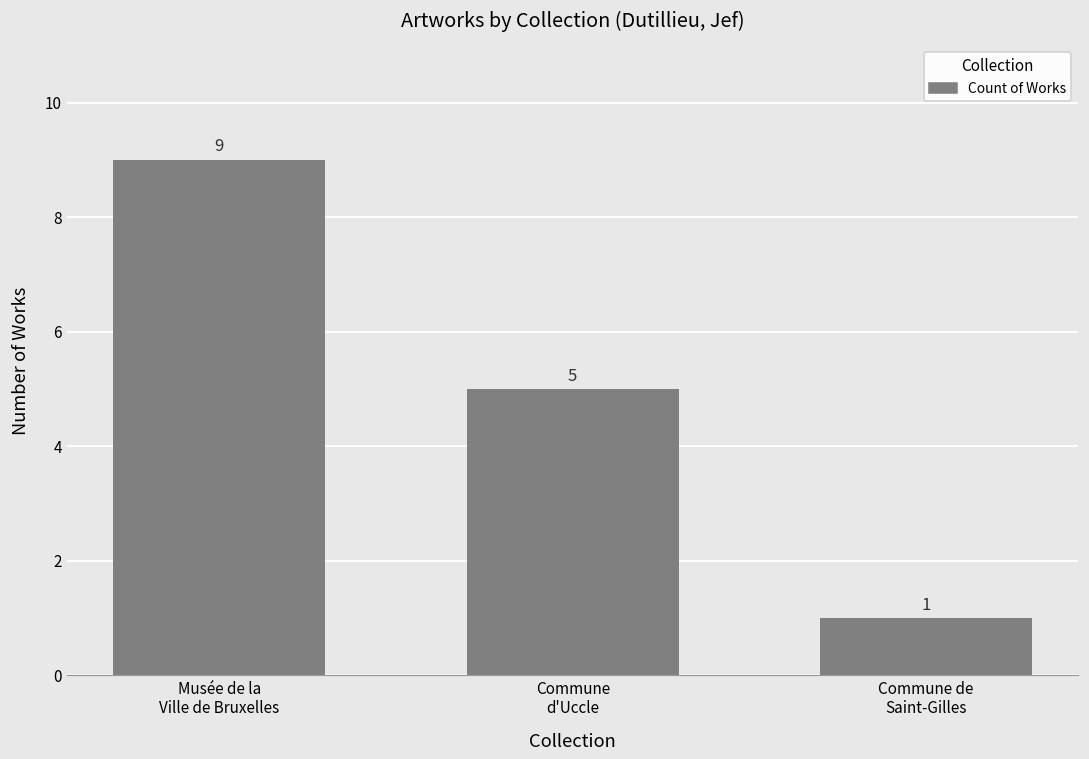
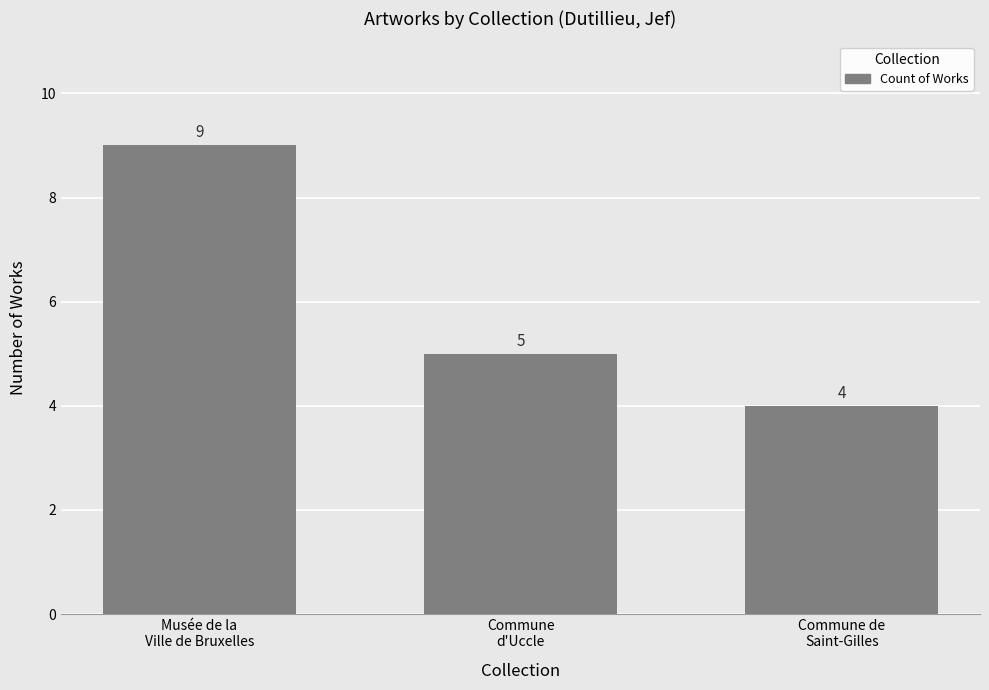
Commune de Saint-Gilles: 1 -> 4
